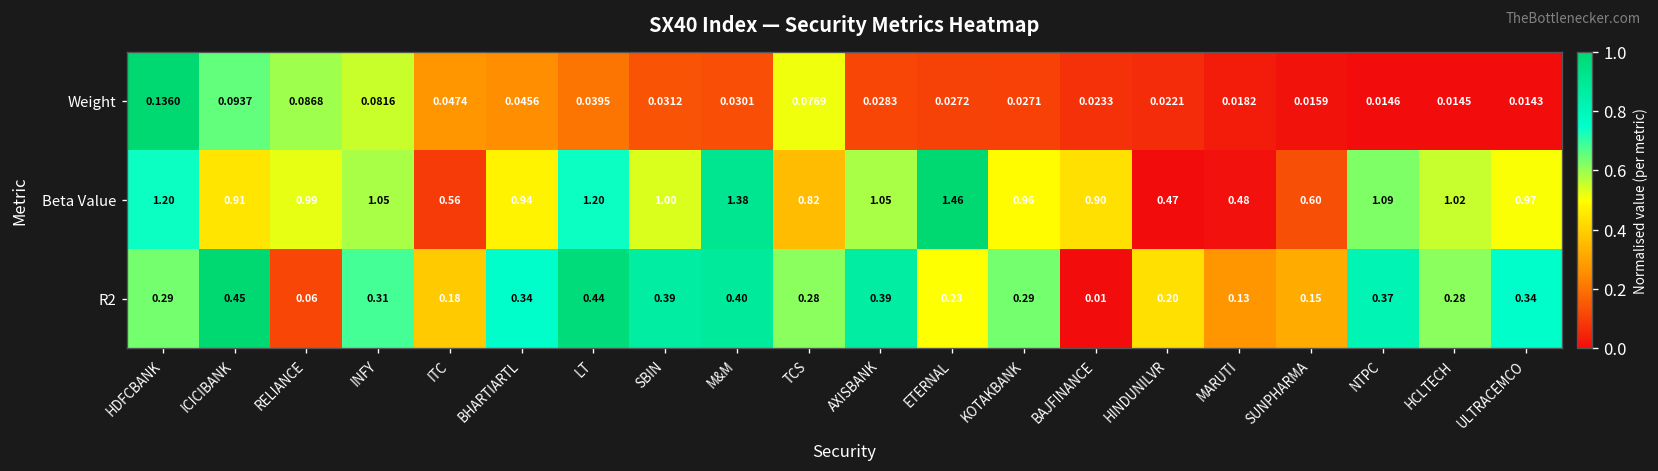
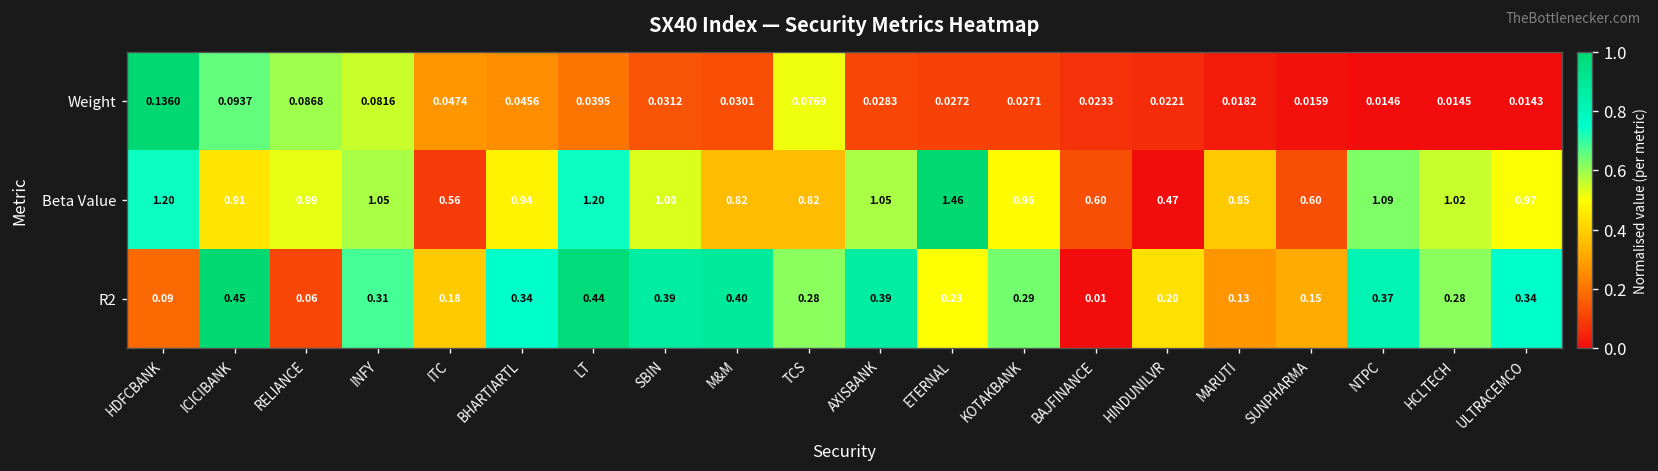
Beta Value, M&M: 1.38 -> 0.82
Beta Value, BAJFINANCE: 0.90 -> 0.60
Beta Value, MARUTI: 0.48 -> 0.85
R2, HDFCBANK: 0.29 -> 0.09
